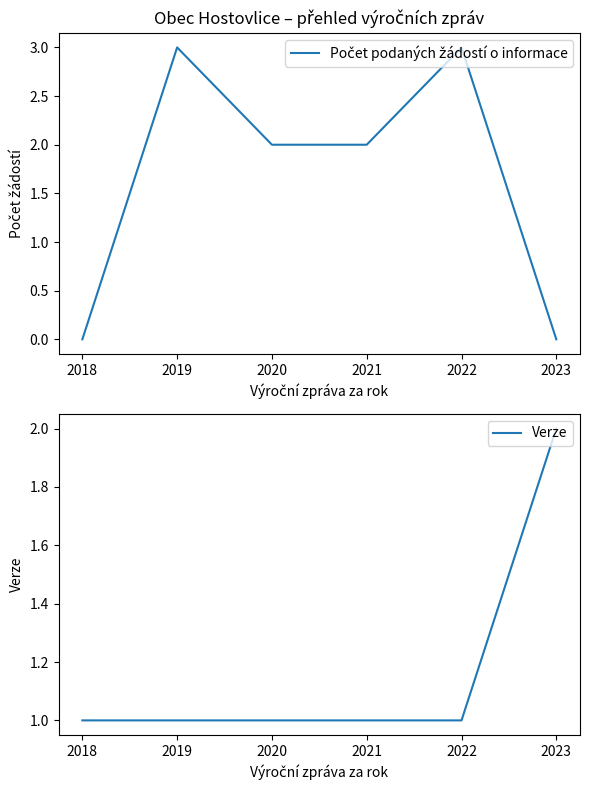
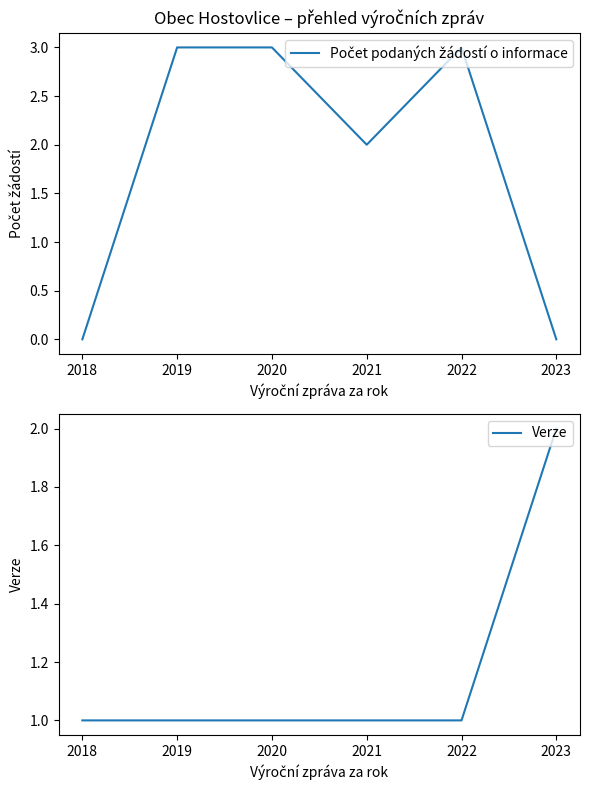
Obec Hostovlice – přehled výročních zpráv, 2020: 2 -> 3
